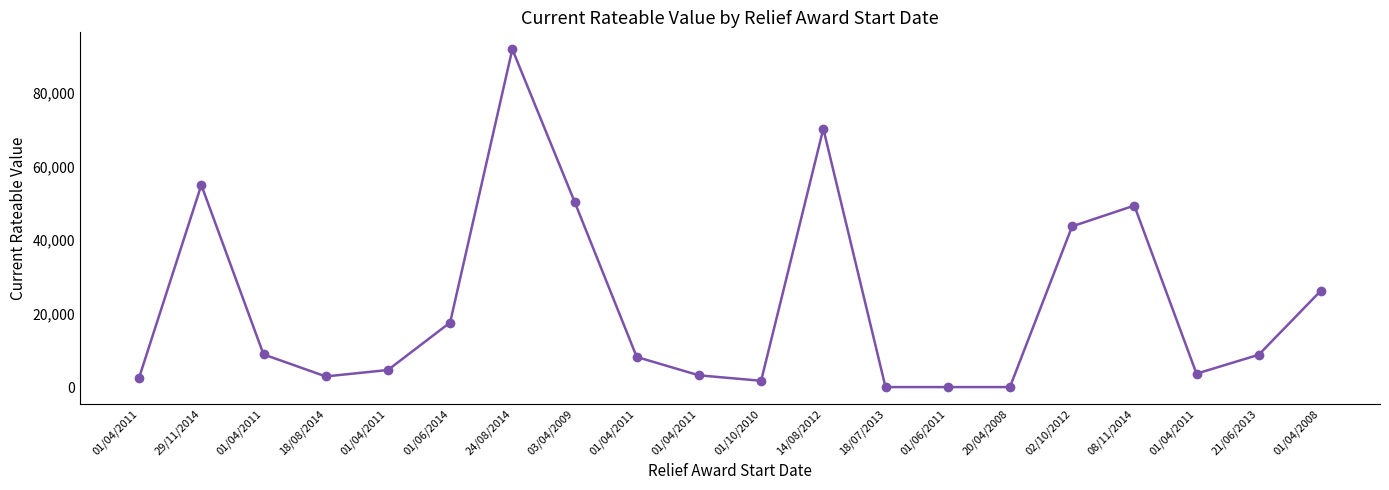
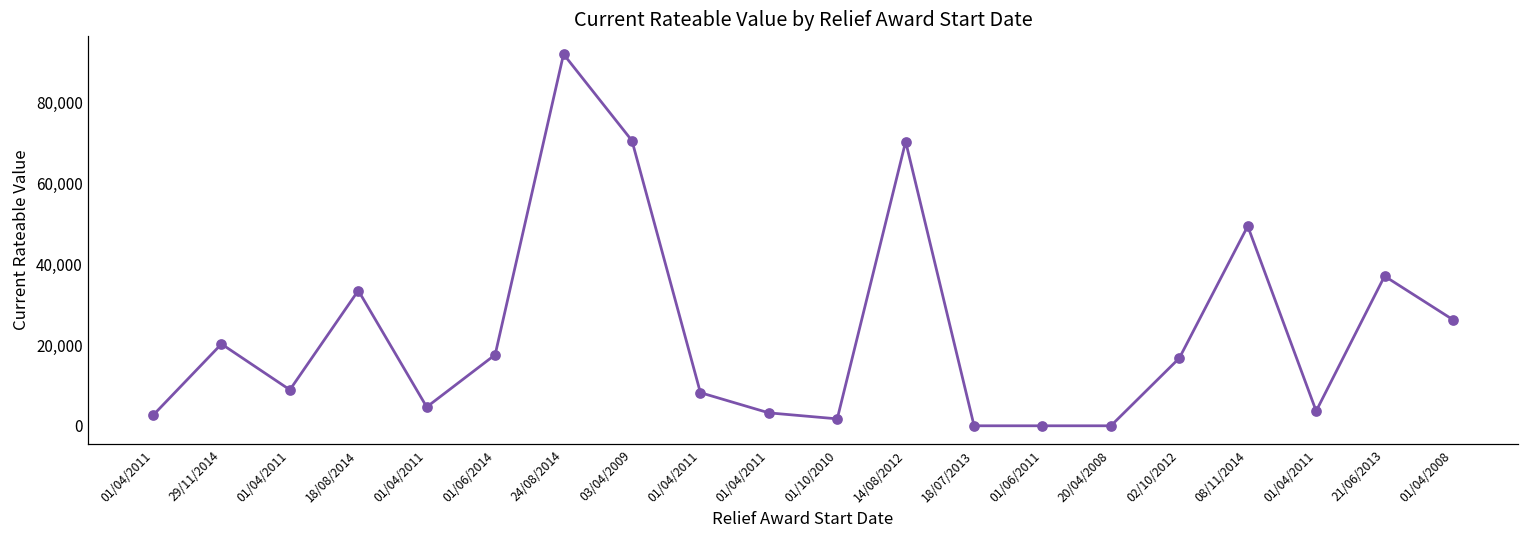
29/11/2014: 55,000 -> 20,000
18/08/2014: 3,000 -> 33,000
03/04/2009: 51,000 -> 71,000
02/10/2012: 44,000 -> 17,000
21/06/2013: 9,000 -> 37,000
